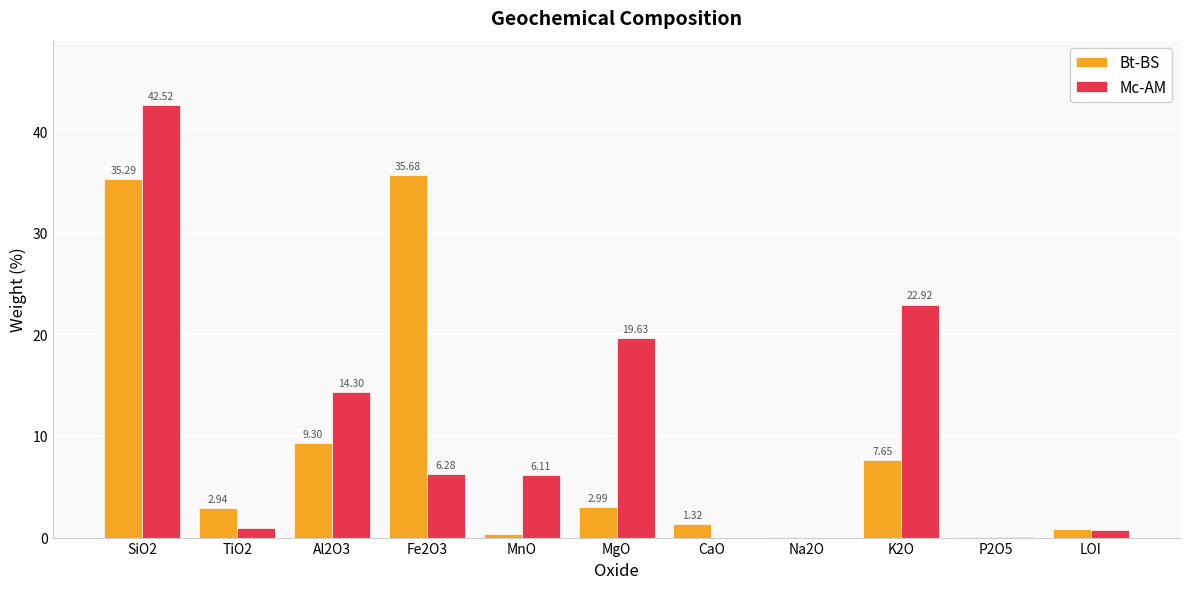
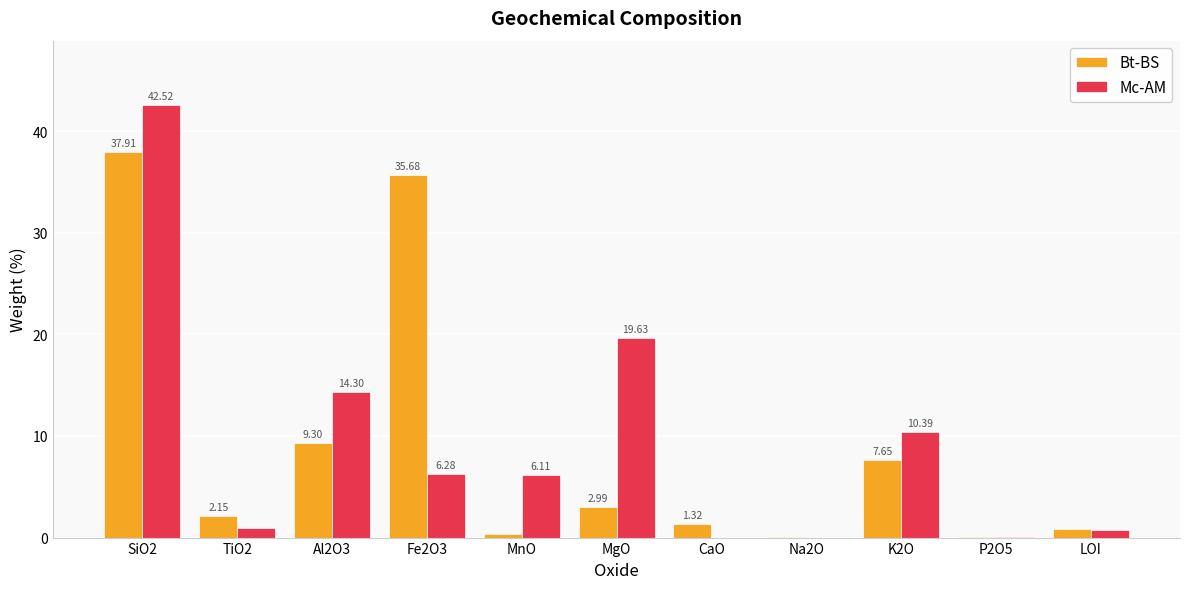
Bt-BS, SiO2: 35.29 -> 37.91
Bt-BS, TiO2: 2.94 -> 2.15
Mc-AM, K2O: 22.92 -> 10.39
